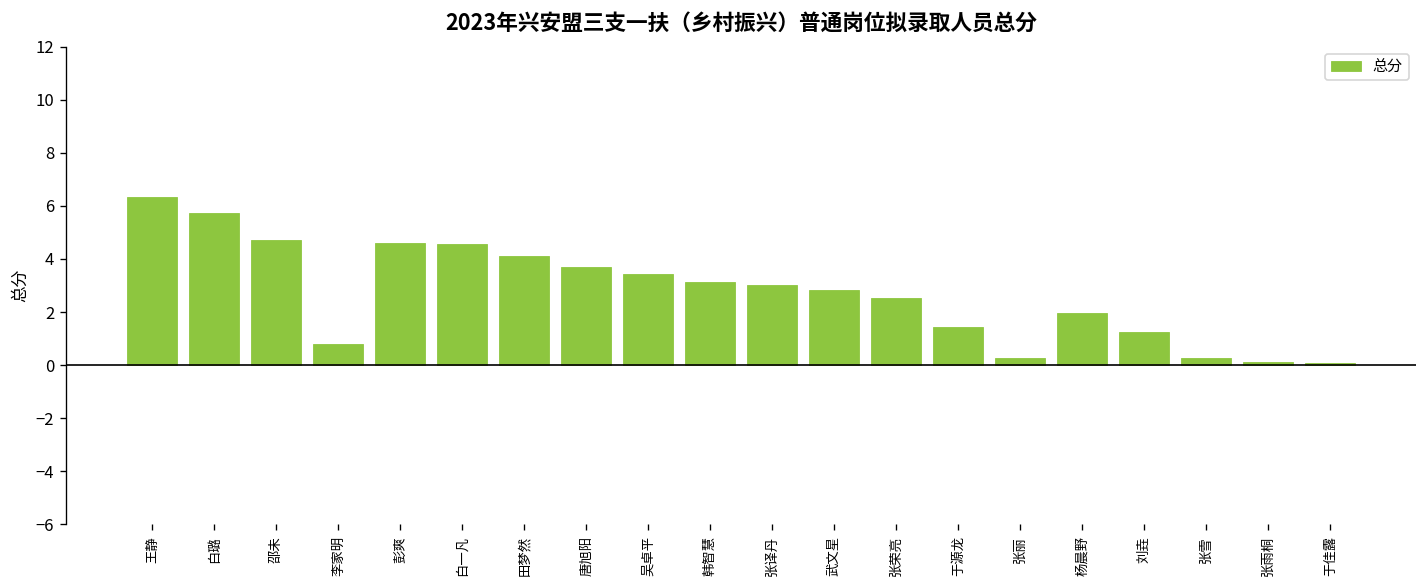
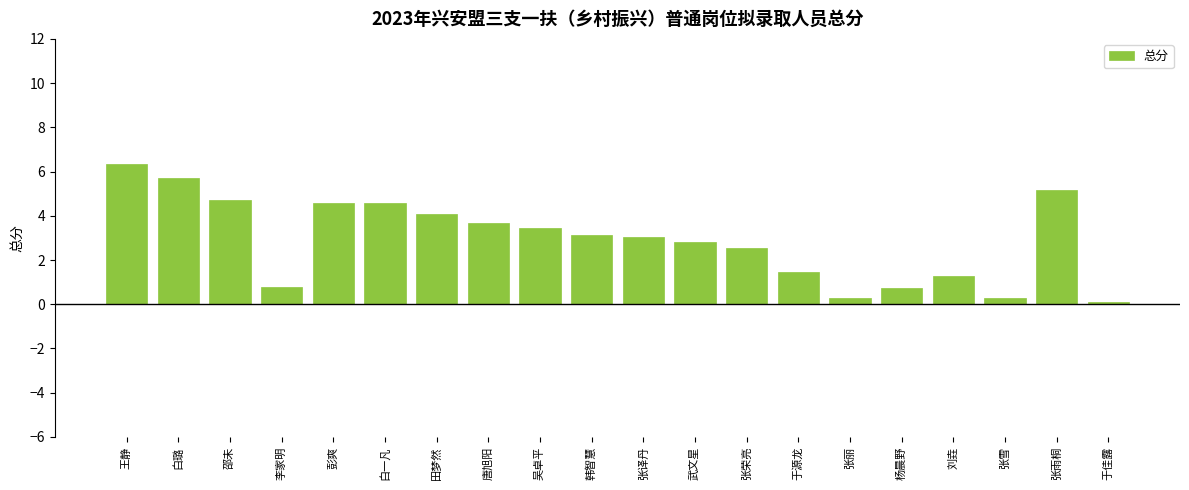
杨晨野: 2.0 -> 0.7
张雨桐: 0.1 -> 5.2
